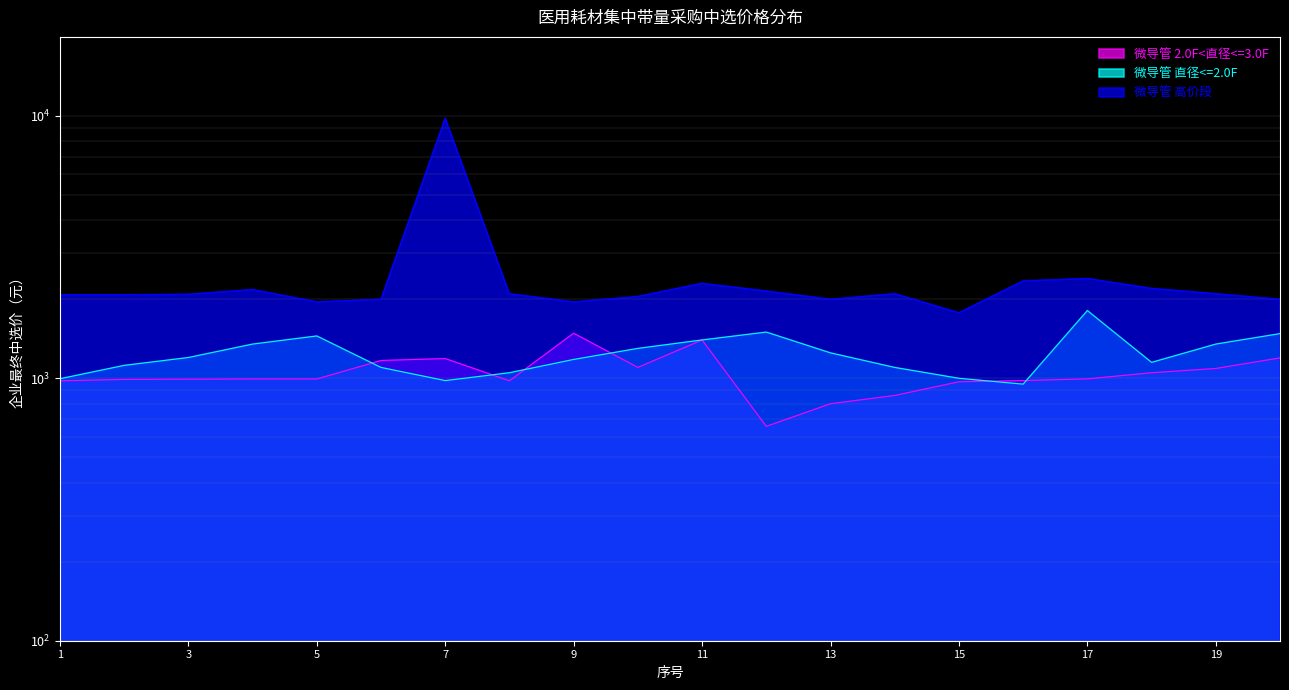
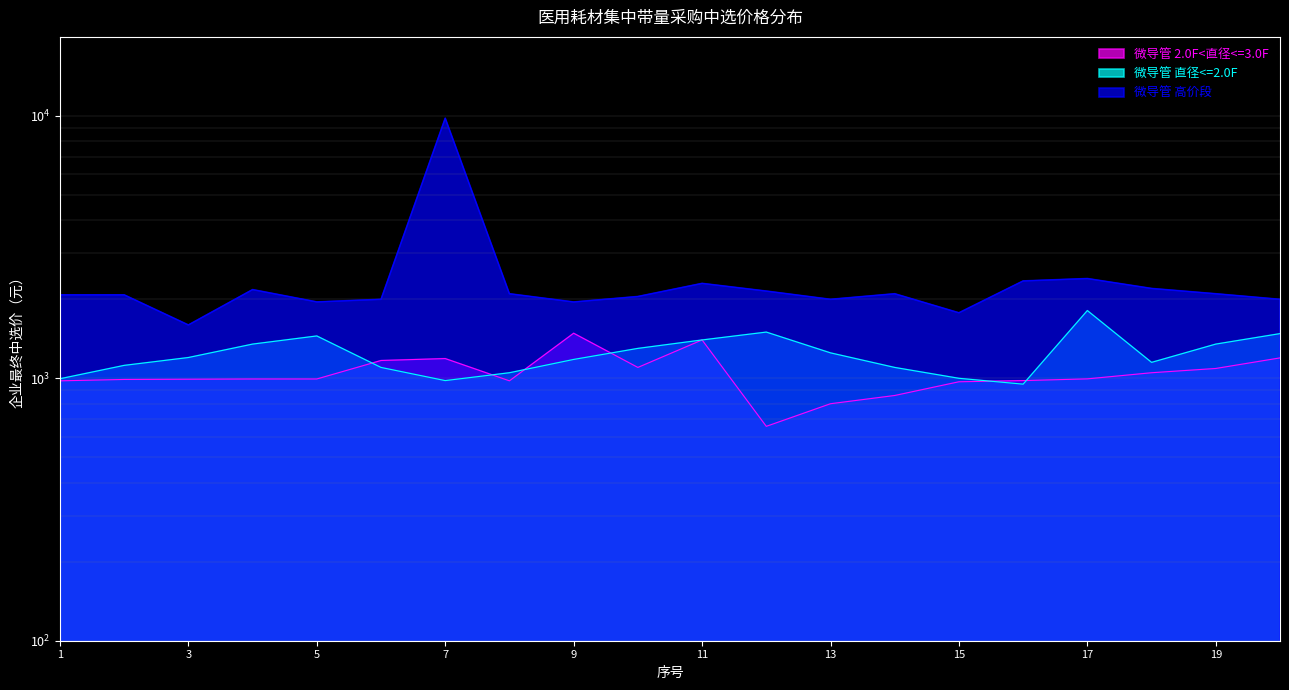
微导管 高价段, 3: 2100 -> 1600
